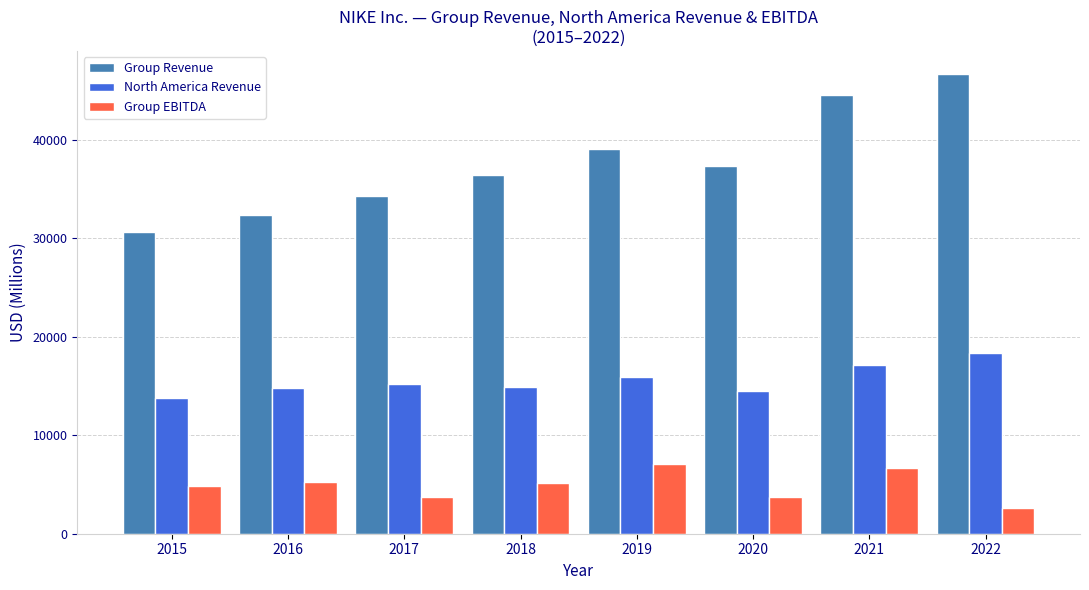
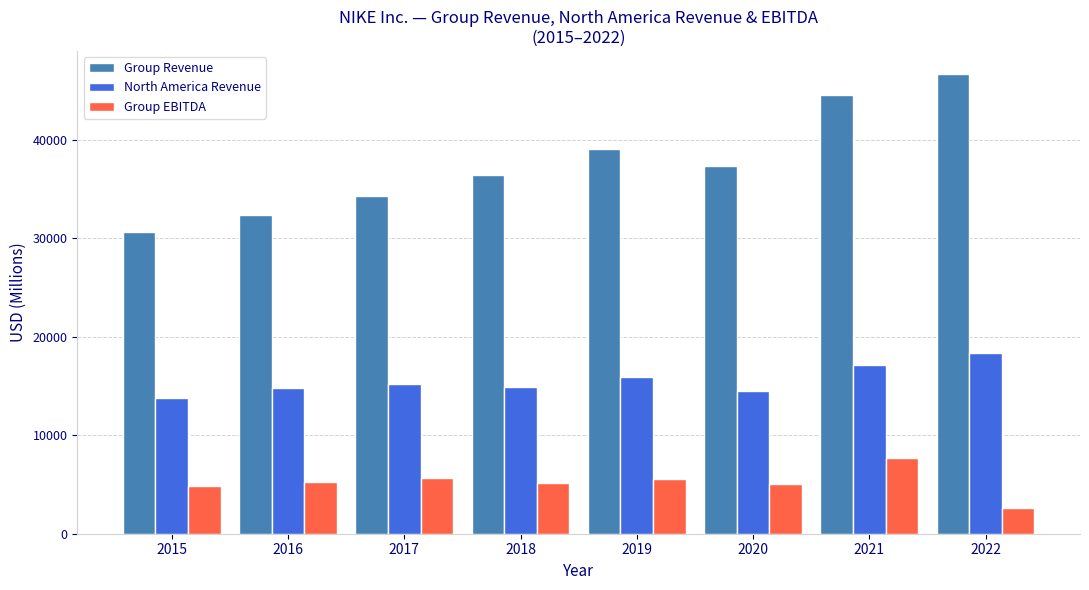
Group EBITDA, 2017: 4000 -> 6000
Group EBITDA, 2019: 7000 -> 6000
Group EBITDA, 2020: 4000 -> 5000
Group EBITDA, 2021: 7000 -> 8000
